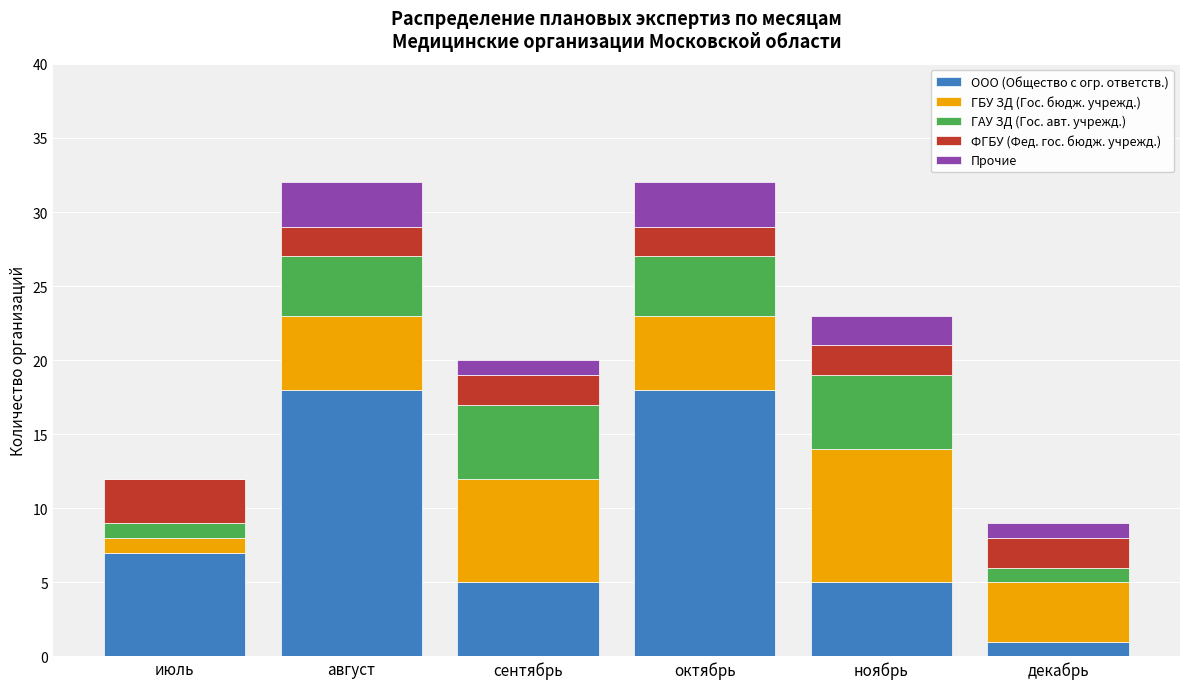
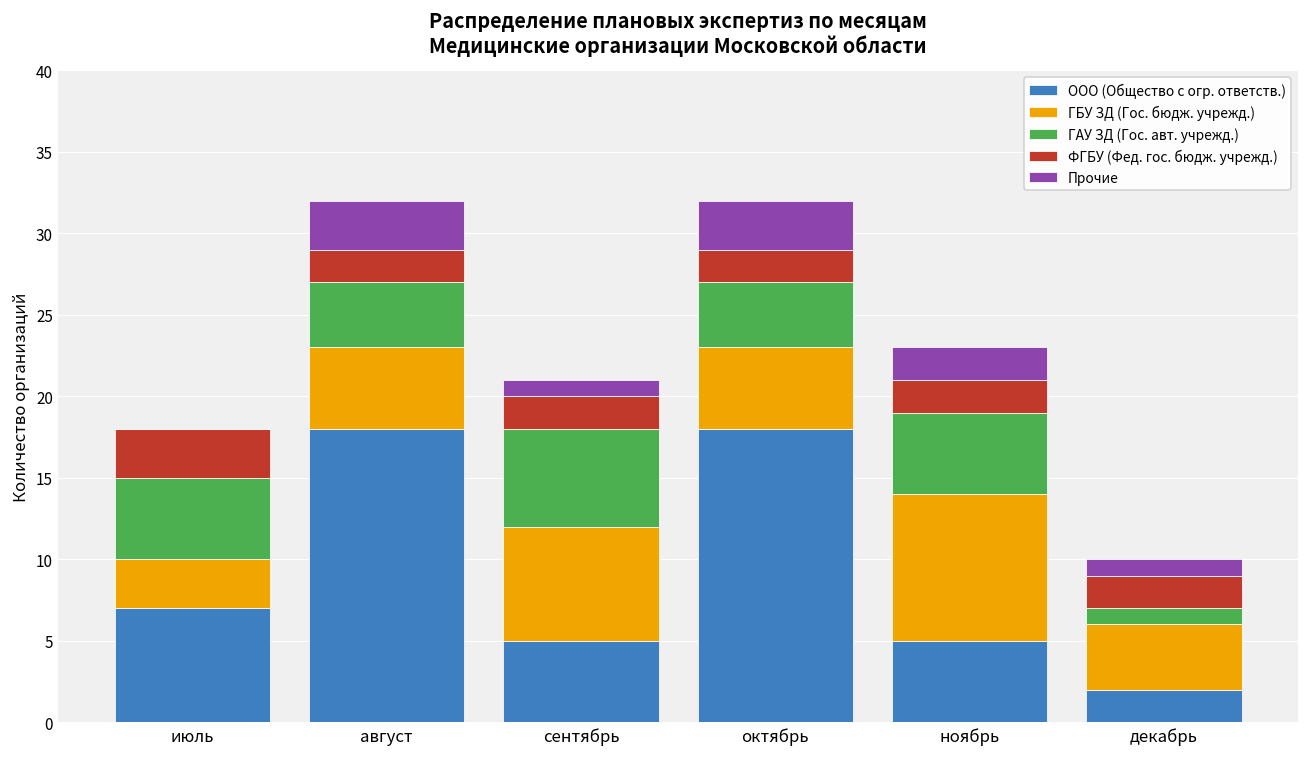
ГБУ ЗД (Гос. бюдж. учрежд.), июль: 1 -> 3
ГАУ ЗД (Гос. авт. учрежд.), июль: 1 -> 5
ГАУ ЗД (Гос. авт. учрежд.), сентябрь: 5 -> 6
ООО (Общество с огр. ответств.), декабрь: 1 -> 2
